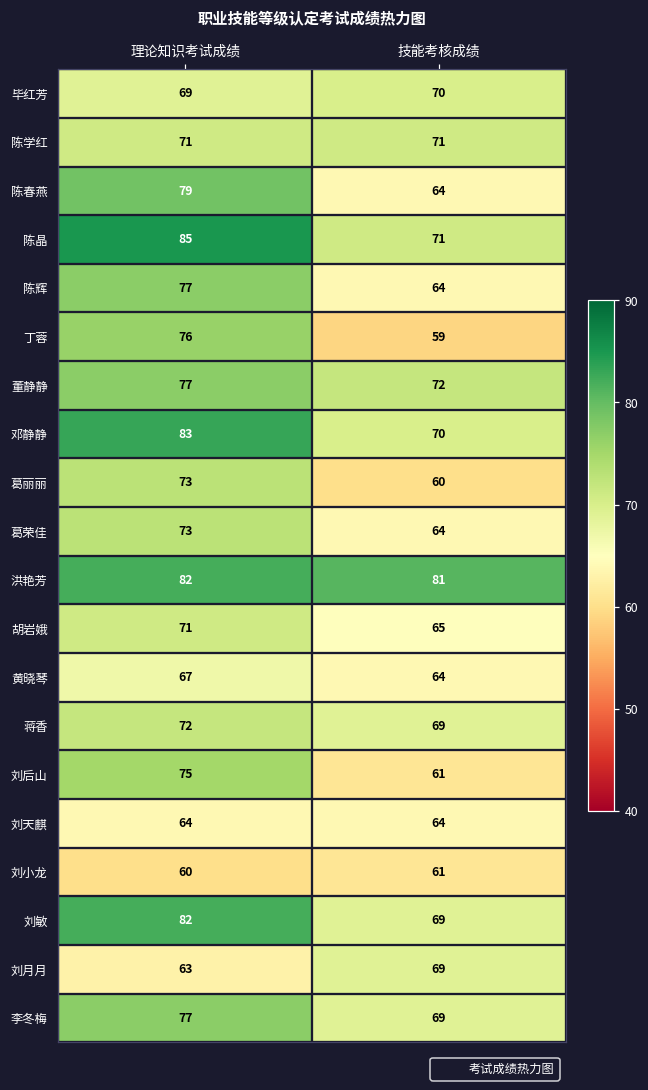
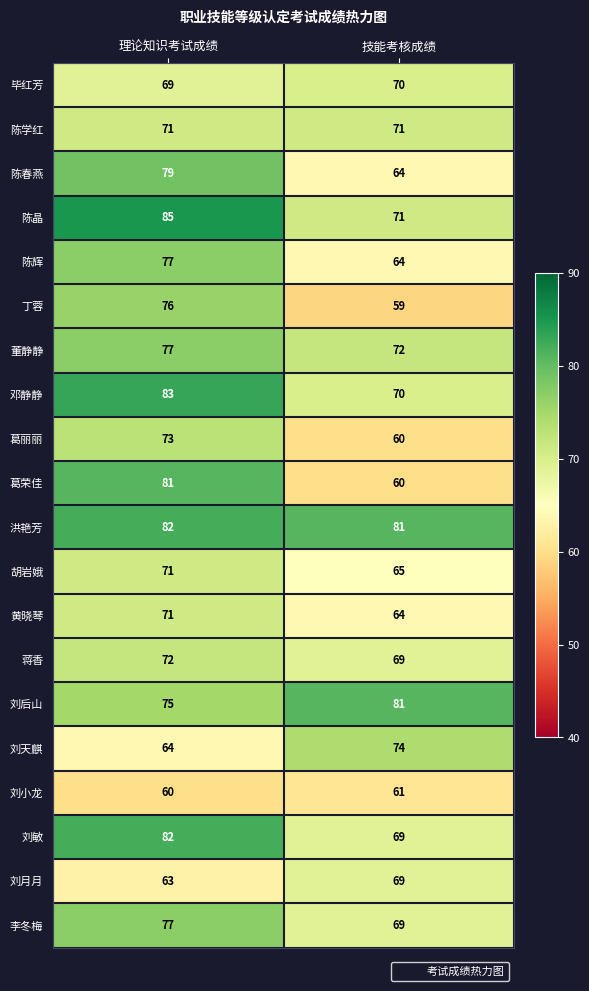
葛荣佳, 理论知识考试成绩: 73 -> 81
葛荣佳, 技能考核成绩: 64 -> 60
黄晓琴, 理论知识考试成绩: 67 -> 71
刘后山, 技能考核成绩: 61 -> 81
刘天麒, 技能考核成绩: 64 -> 74
